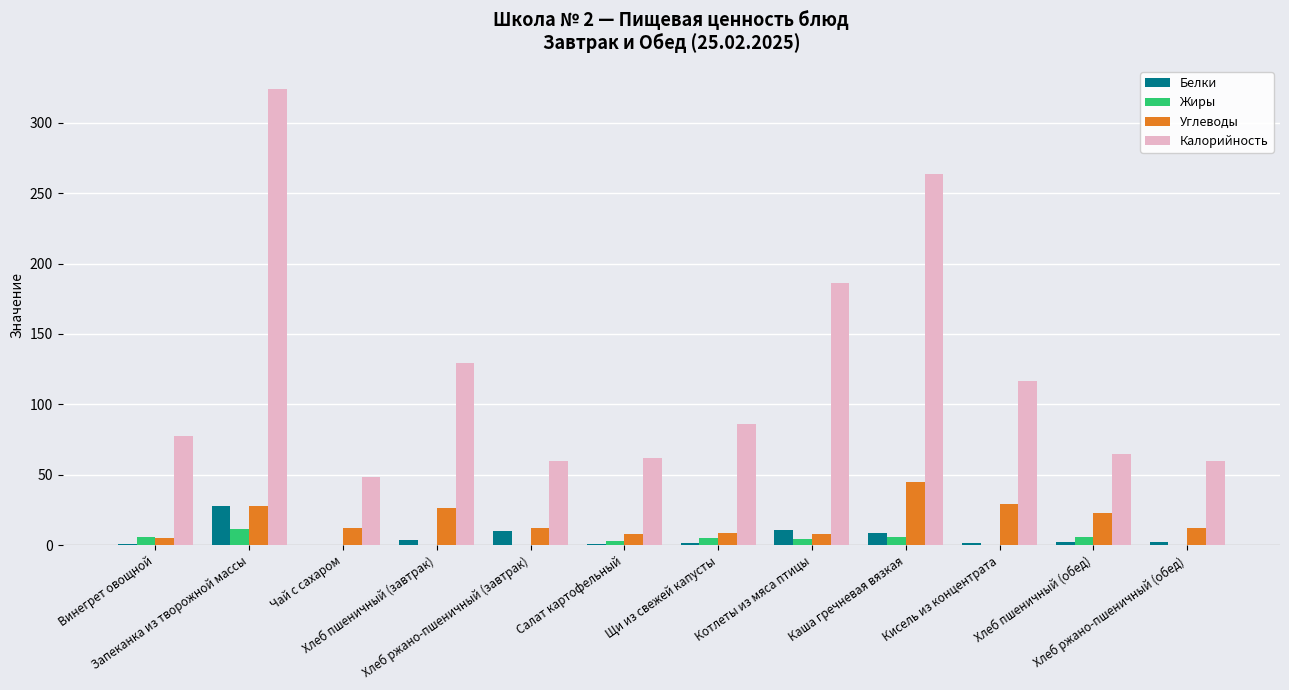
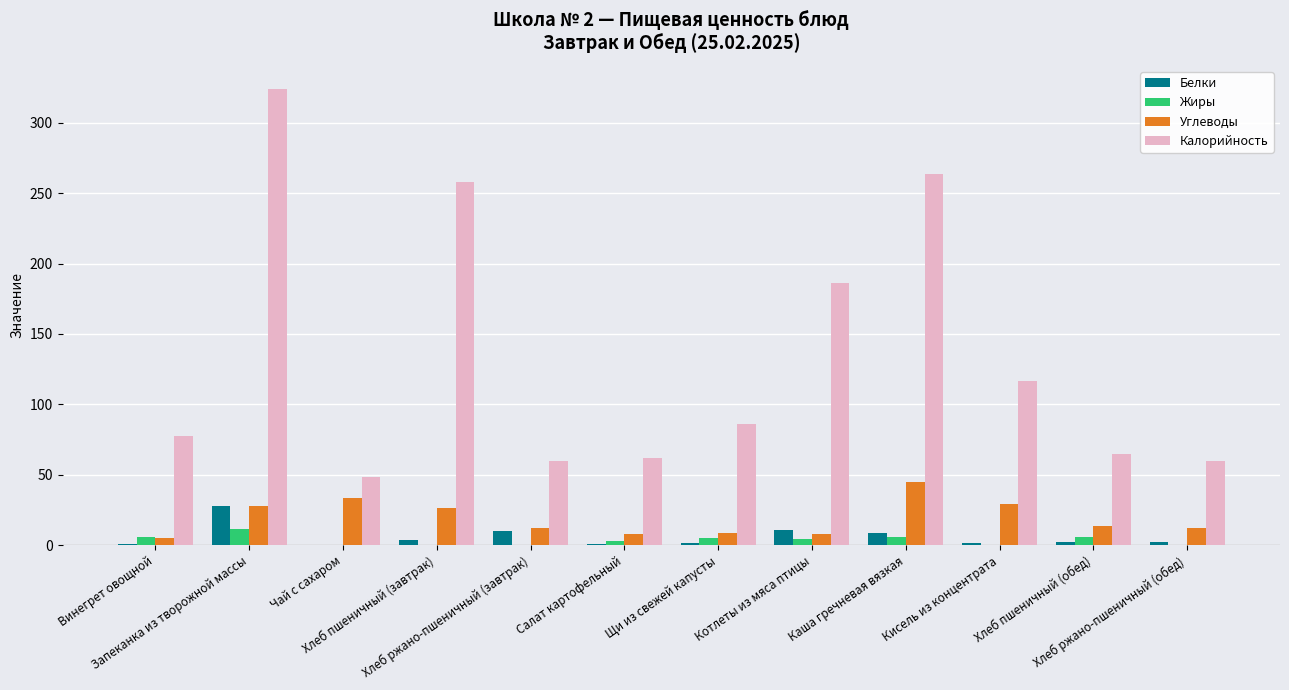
Углеводы, Чай с сахаром: 12 -> 34
Калорийность, Хлеб пшеничный (завтрак): 129 -> 258
Углеводы, Хлеб пшеничный (обед): 23 -> 13
